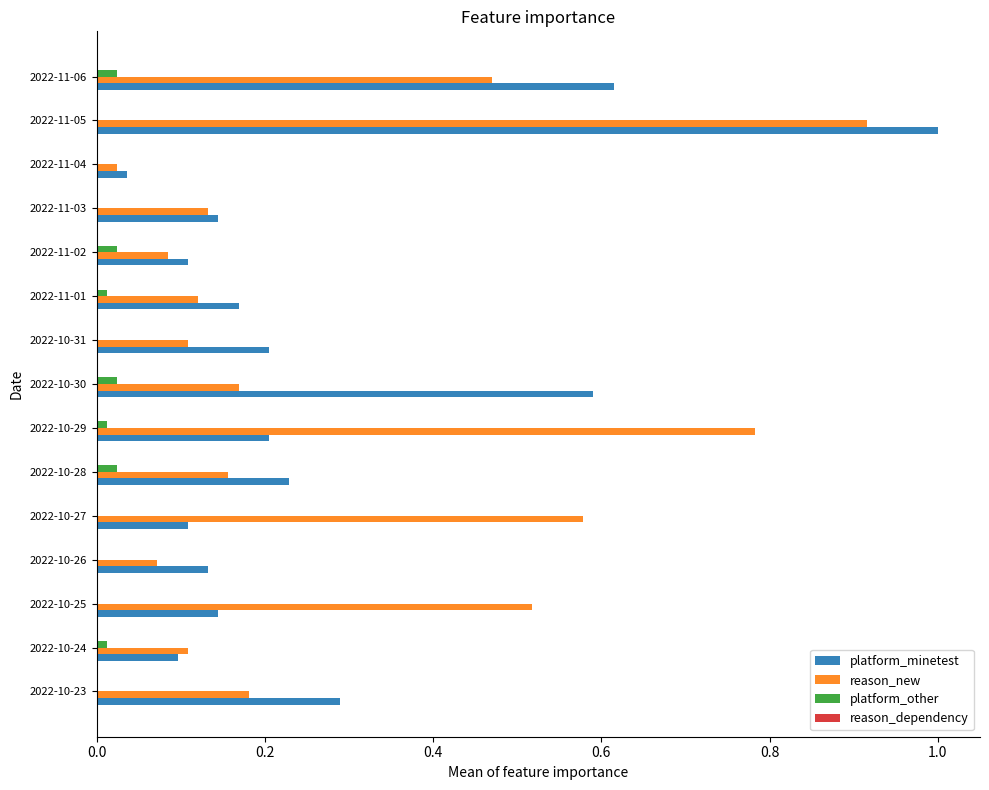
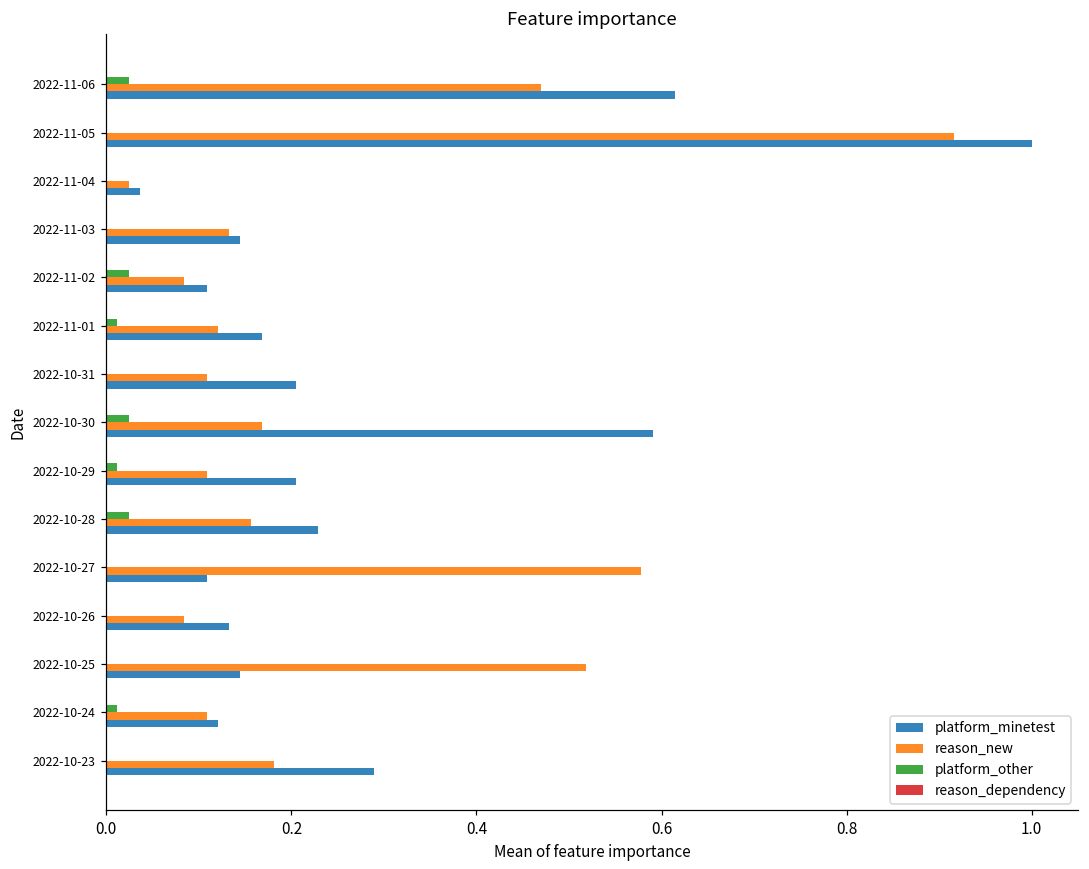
reason_new, 2022-10-29: 0.78 -> 0.11
reason_new, 2022-10-26: 0.07 -> 0.08
platform_minetest, 2022-10-24: 0.10 -> 0.12
